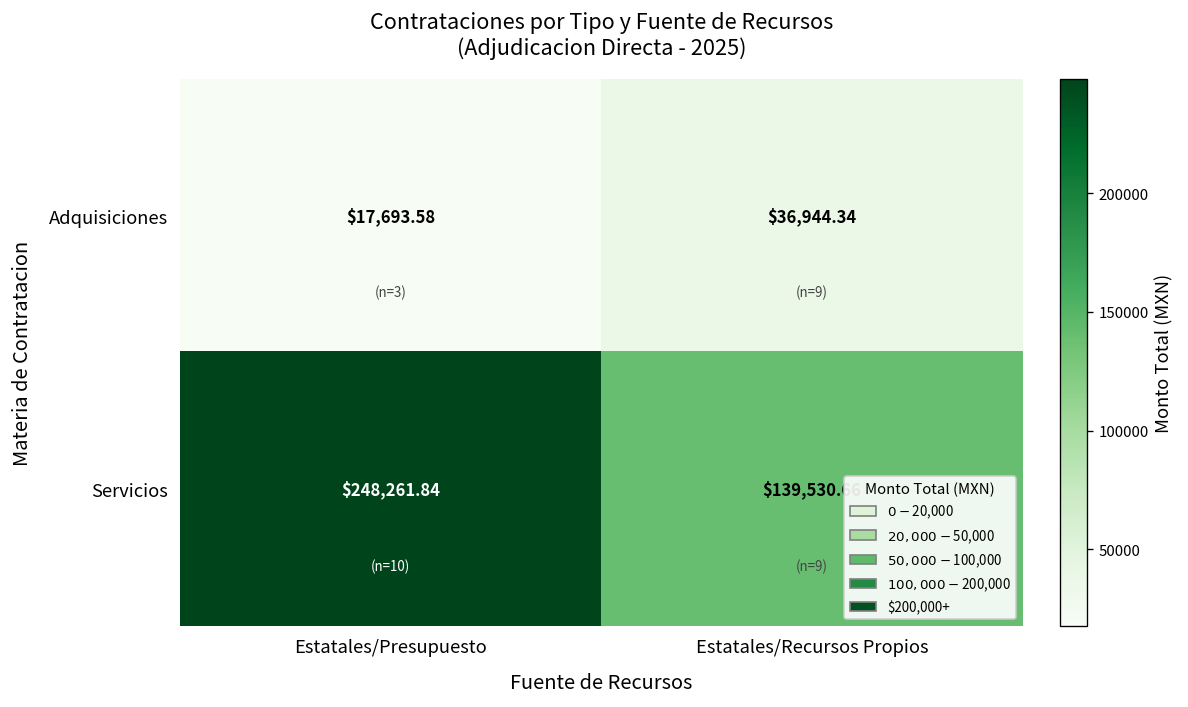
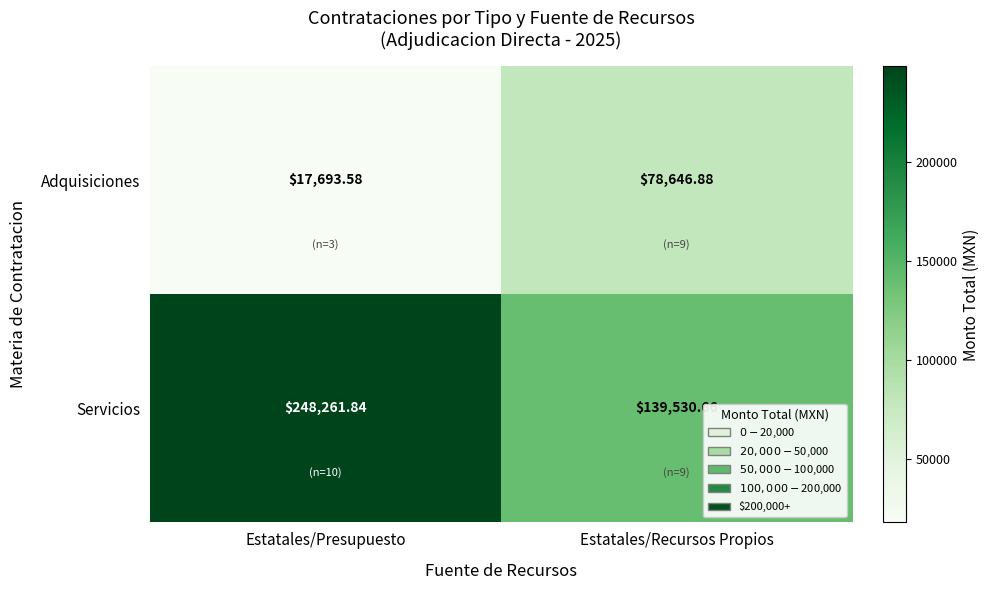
Adquisiciones, Estatales/Recursos Propios: $36,944.34 -> $78,646.88
